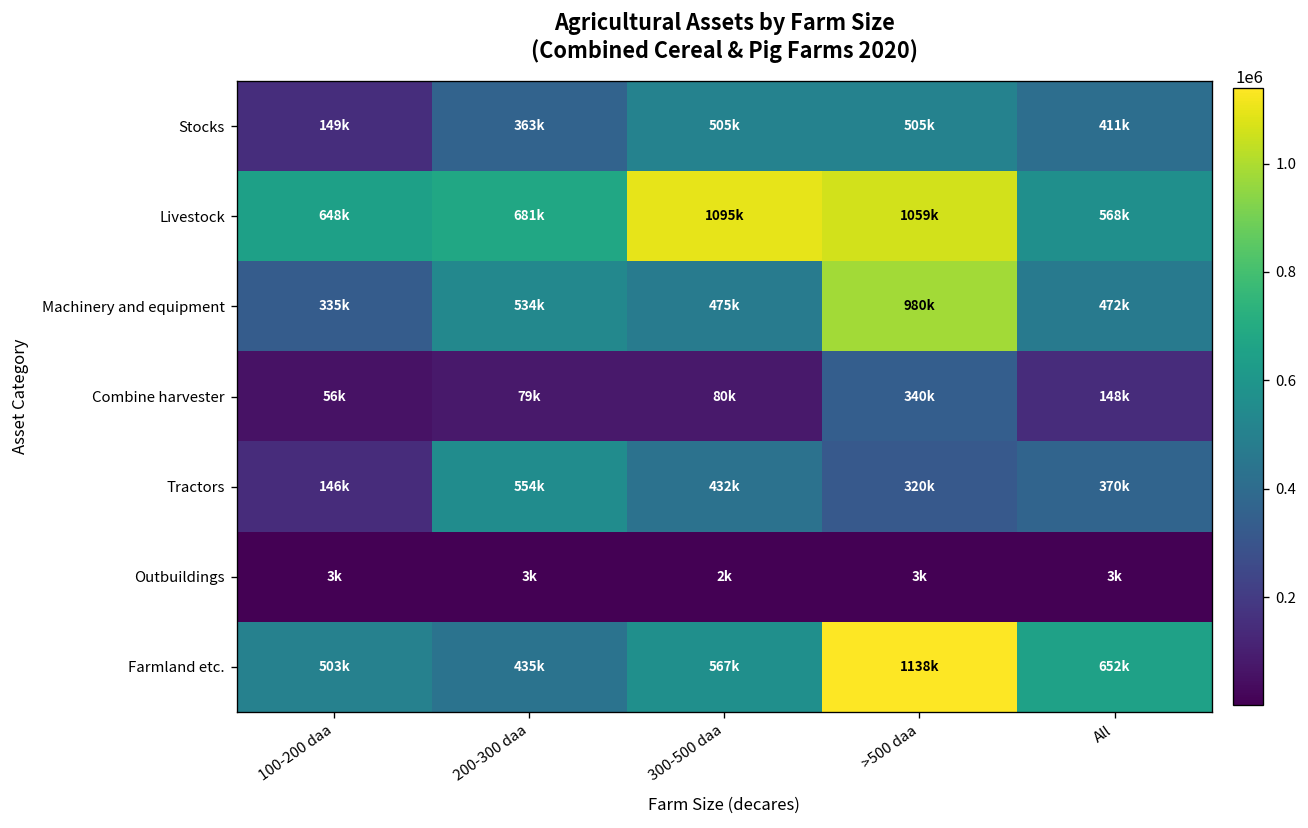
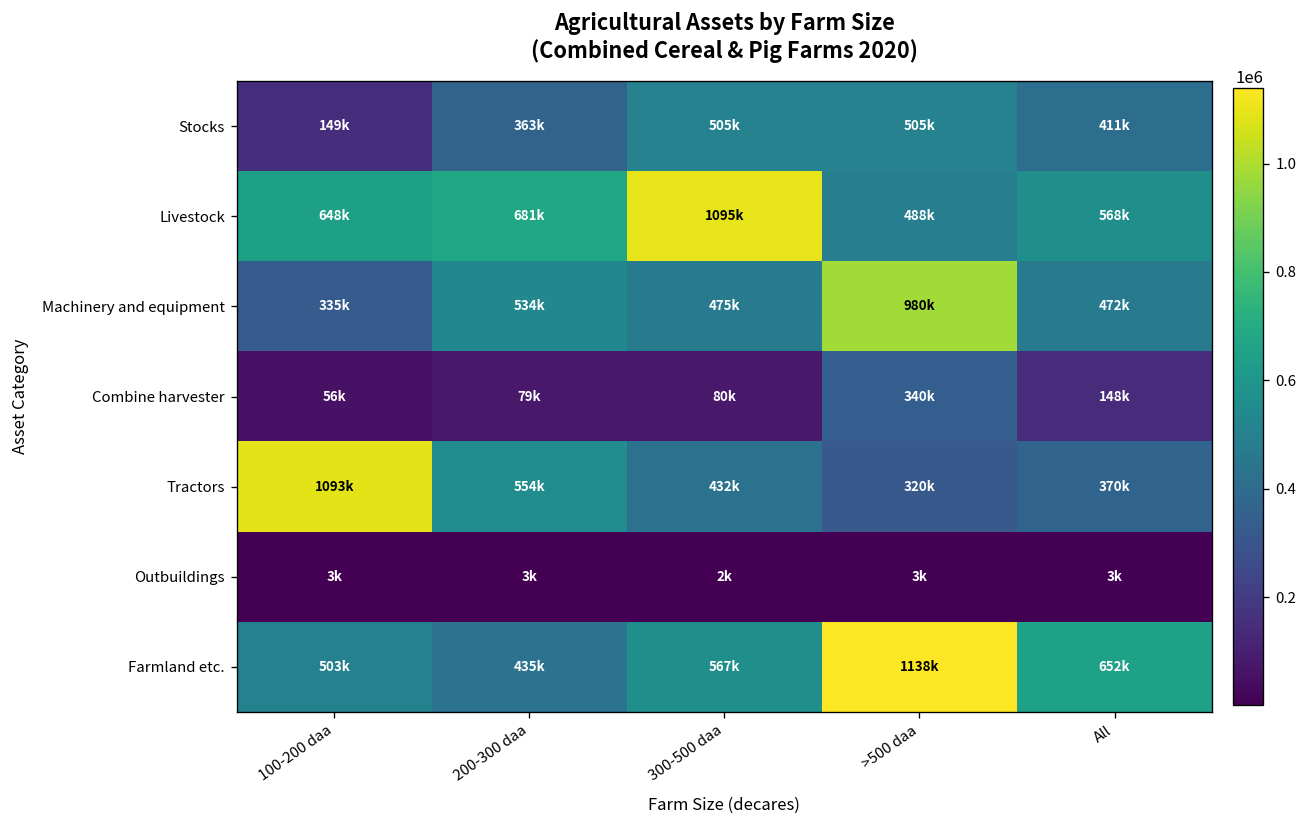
Livestock, >500 daa: 1059k -> 488k
Tractors, 100-200 daa: 146k -> 1093k
